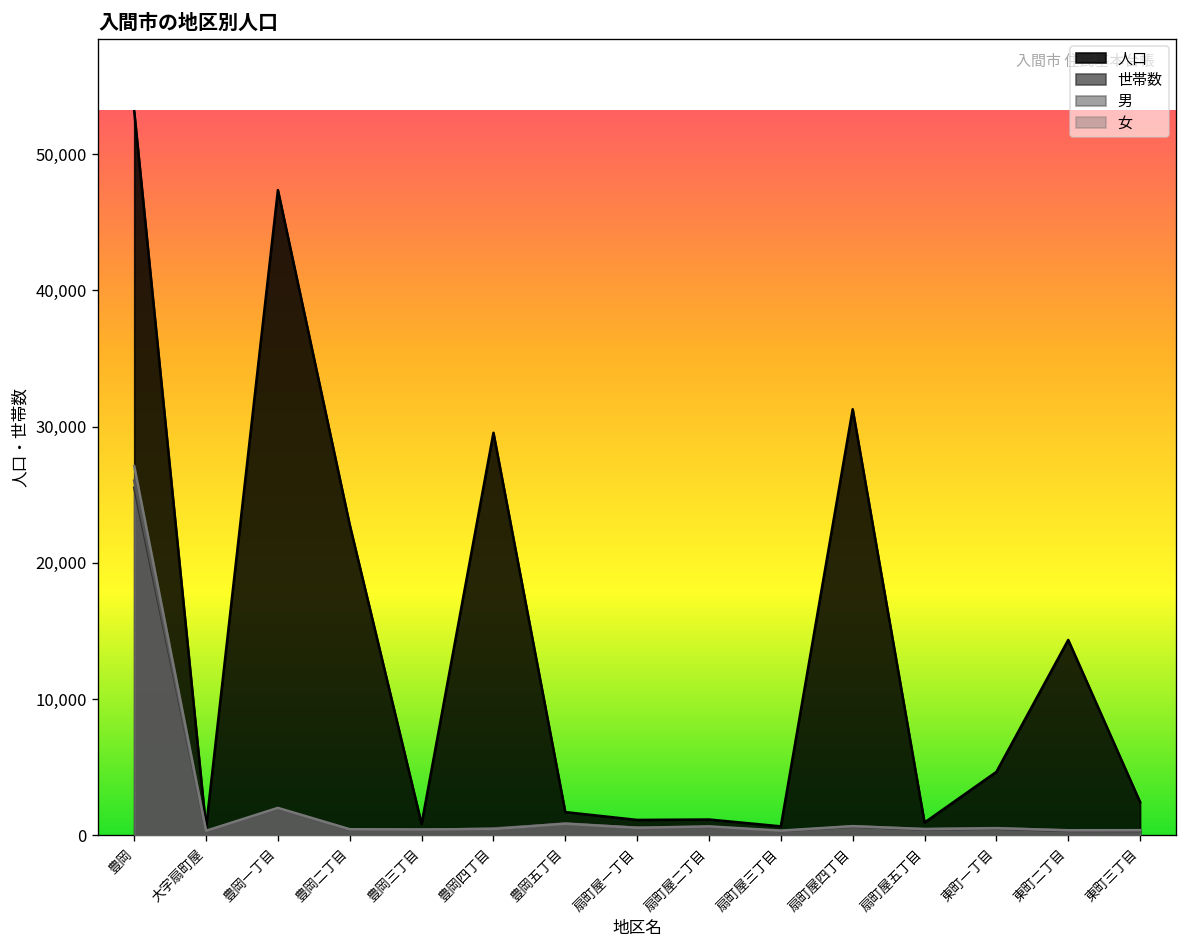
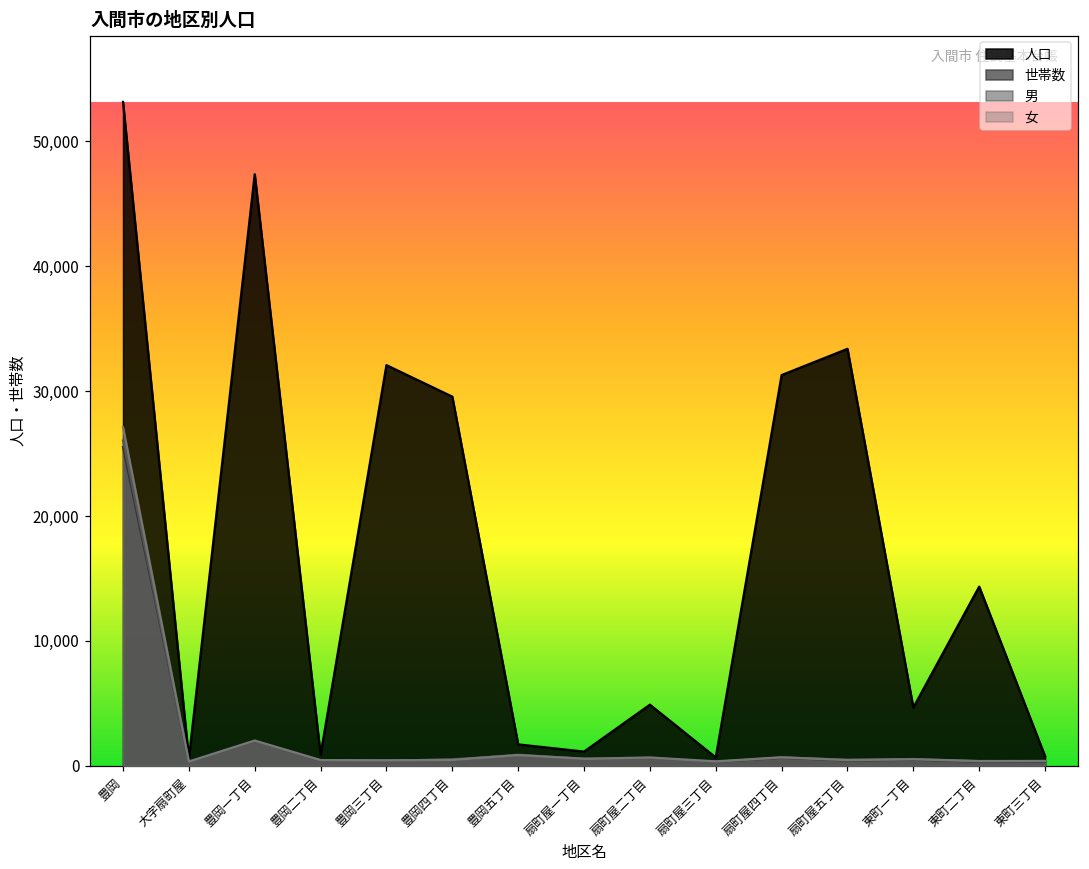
人口, 豊岡二丁目: 22,800 -> 900
人口, 豊岡三丁目: 800 -> 32,100
人口, 扇町屋二丁目: 1,200 -> 4,900
人口, 扇町屋五丁目: 900 -> 33,400
人口, 東町三丁目: 2,500 -> 800
